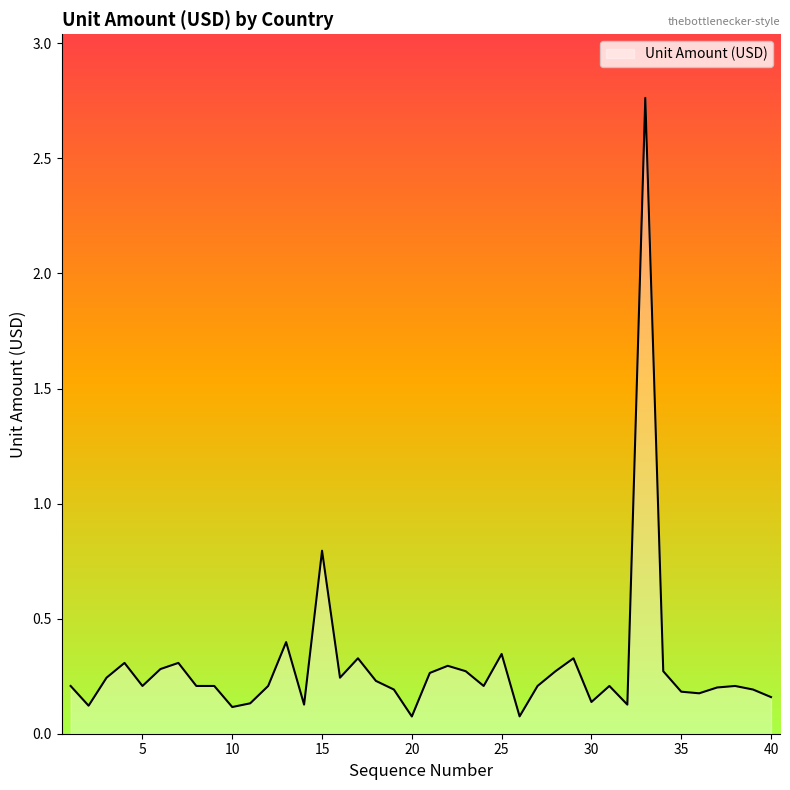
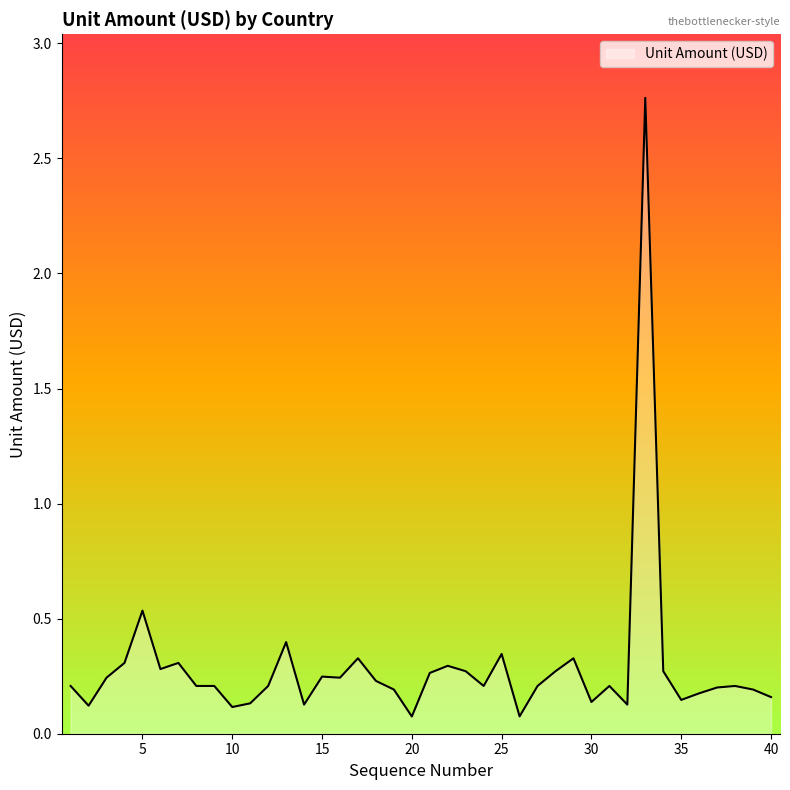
5: 0.21 -> 0.53
15: 0.80 -> 0.25
35: 0.18 -> 0.15
